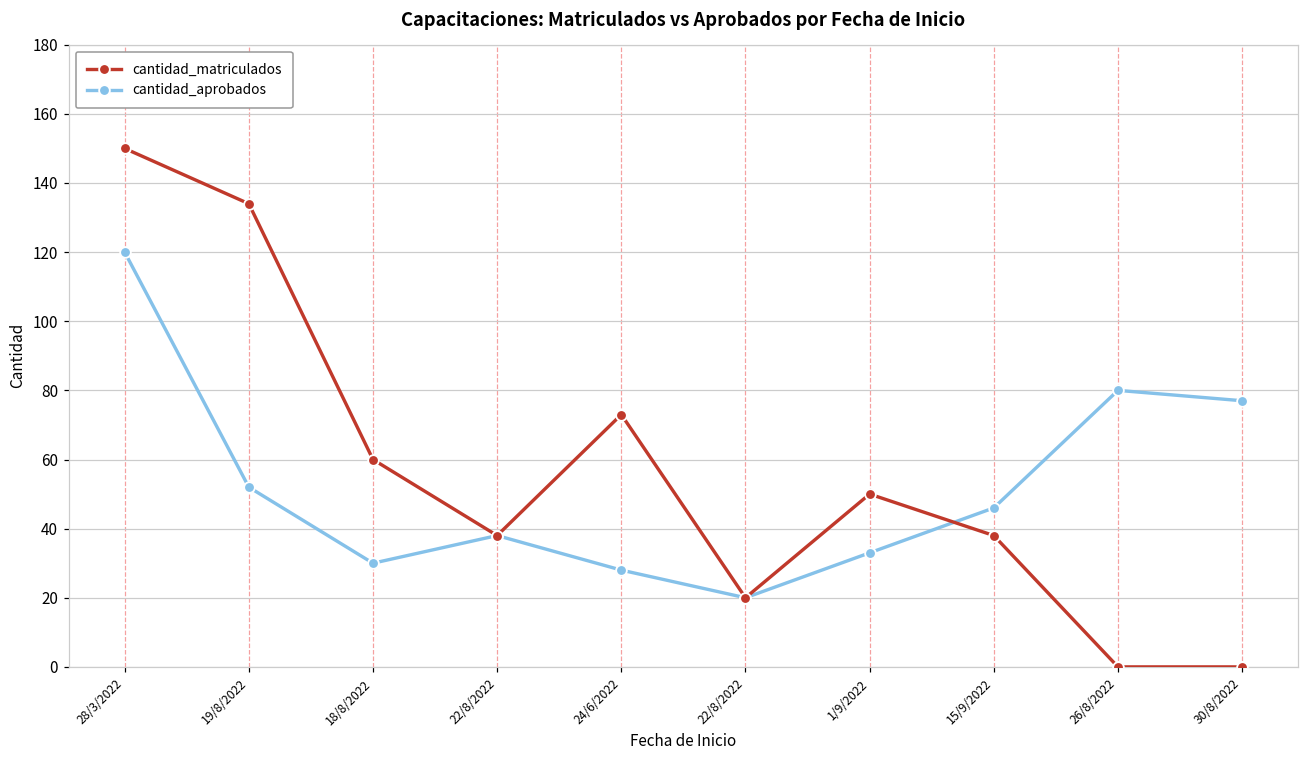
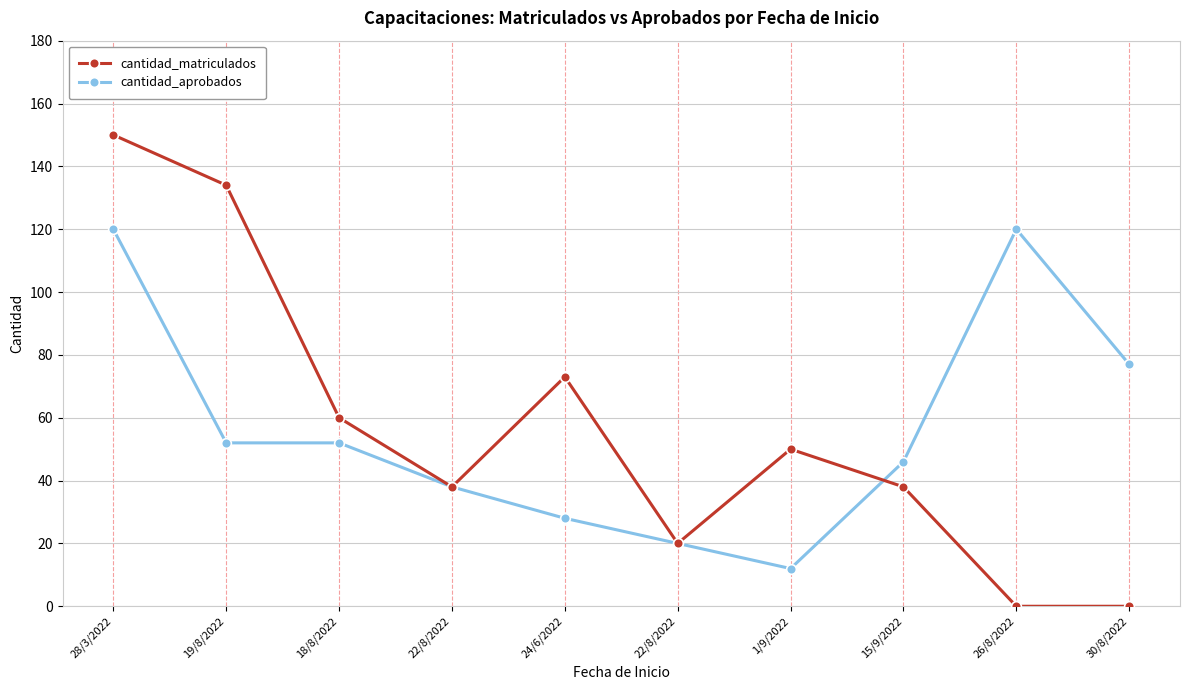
cantidad_aprobados, 18/8/2022: 30 -> 52
cantidad_aprobados, 1/9/2022: 33 -> 12
cantidad_aprobados, 26/8/2022: 80 -> 120
